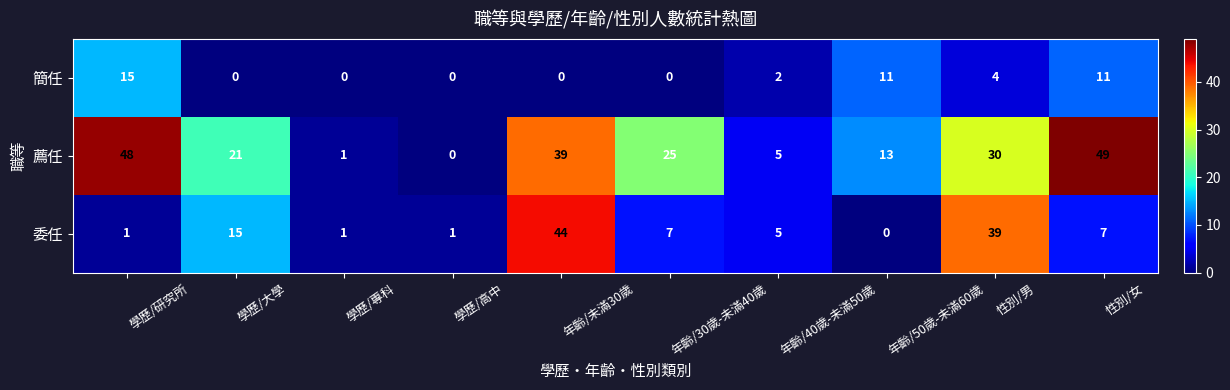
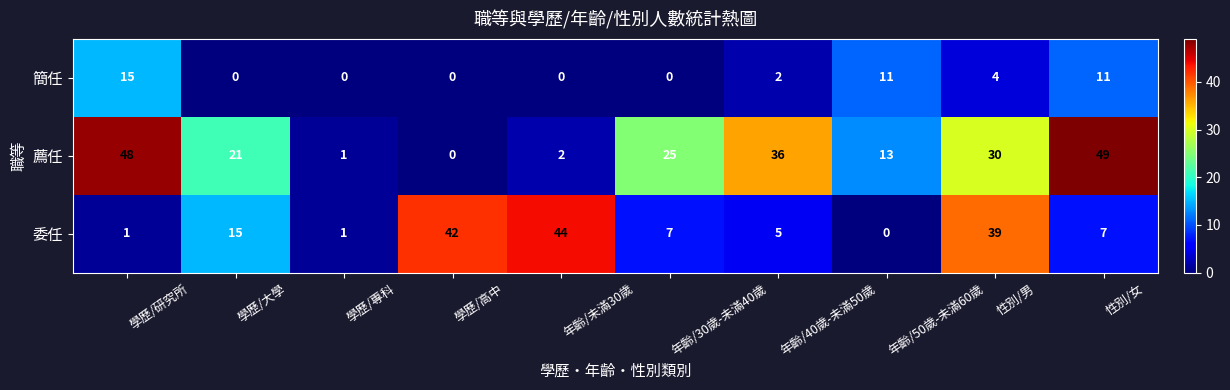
薦任, 年齡/未滿30歲: 39 -> 2
薦任, 年齡/40歲-未滿50歲: 5 -> 36
委任, 學歷/高中: 1 -> 42
